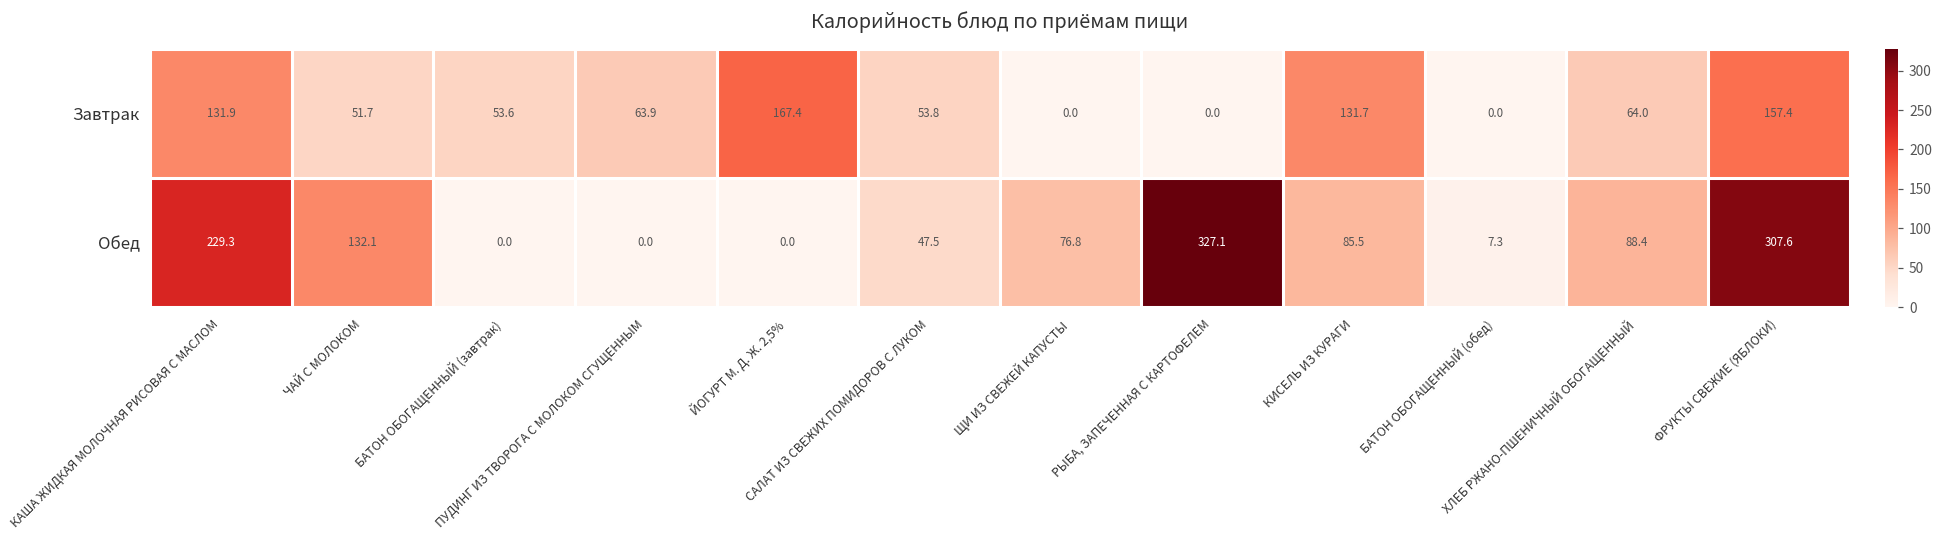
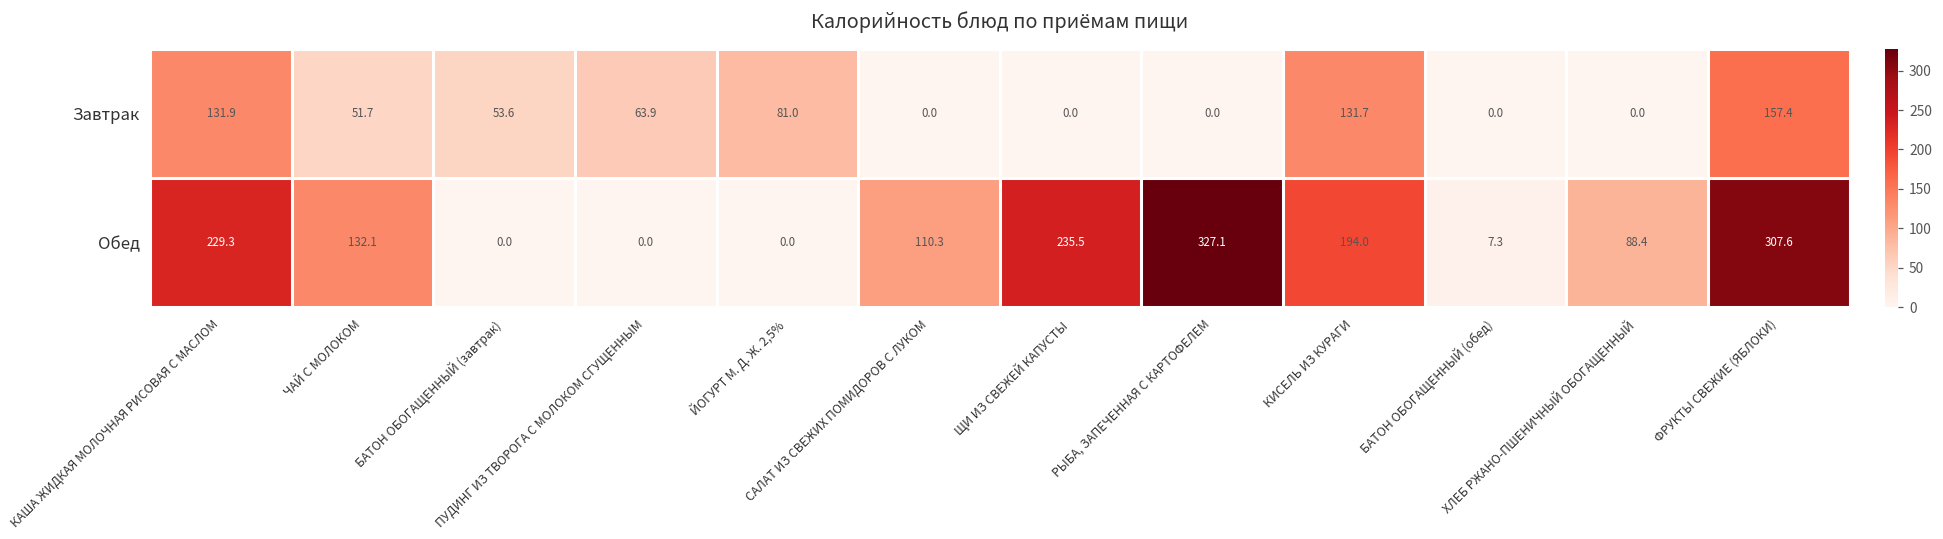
Завтрак, ЙОГУРТ М. Д. Ж. 2,5%: 167.4 -> 81.0
Завтрак, САЛАТ ИЗ СВЕЖИХ ПОМИДОРОВ С ЛУКОМ: 53.8 -> 0.0
Завтрак, ХЛЕБ РЖАНО-ПШЕНИЧНЫЙ ОБОГАЩЕННЫЙ: 64.0 -> 0.0
Обед, САЛАТ ИЗ СВЕЖИХ ПОМИДОРОВ С ЛУКОМ: 47.5 -> 110.3
Обед, ЩИ ИЗ СВЕЖЕЙ КАПУСТЫ: 76.8 -> 235.5
Обед, КИСЕЛЬ ИЗ КУРАГИ: 85.5 -> 194.0
